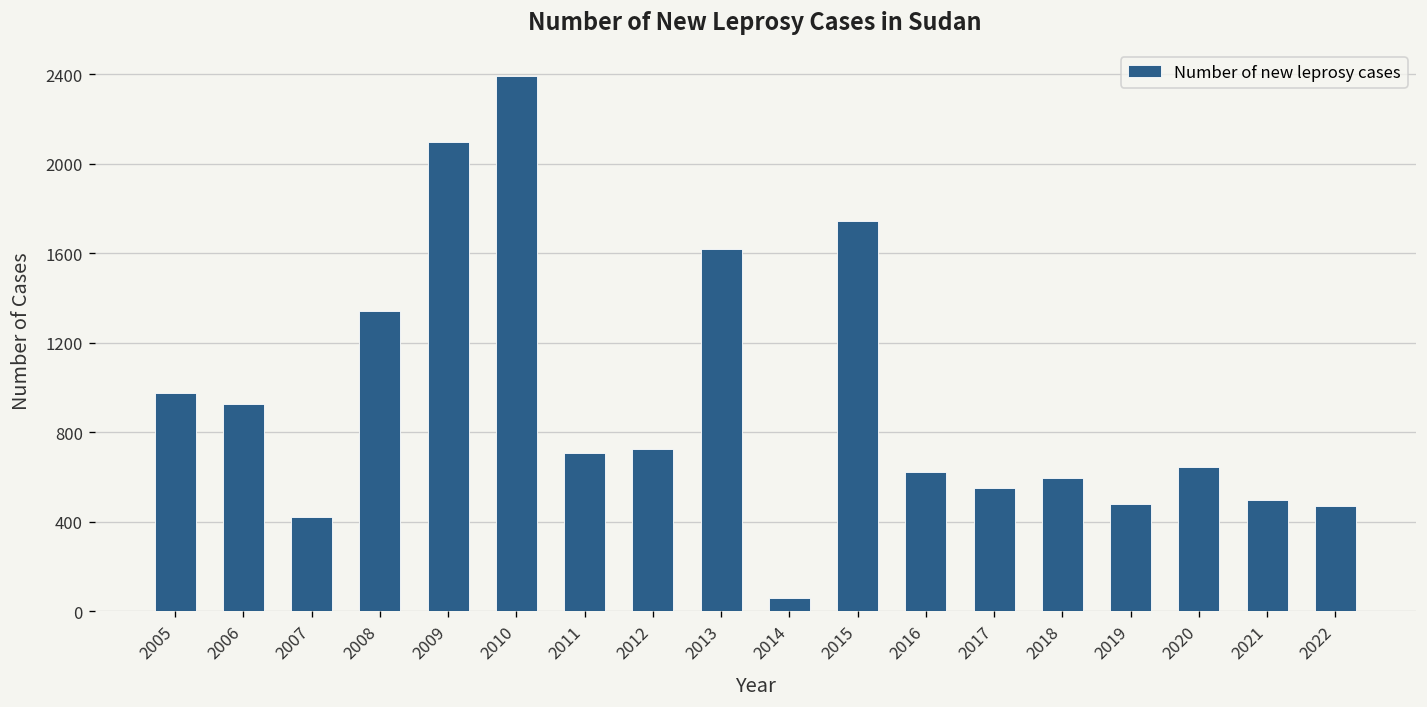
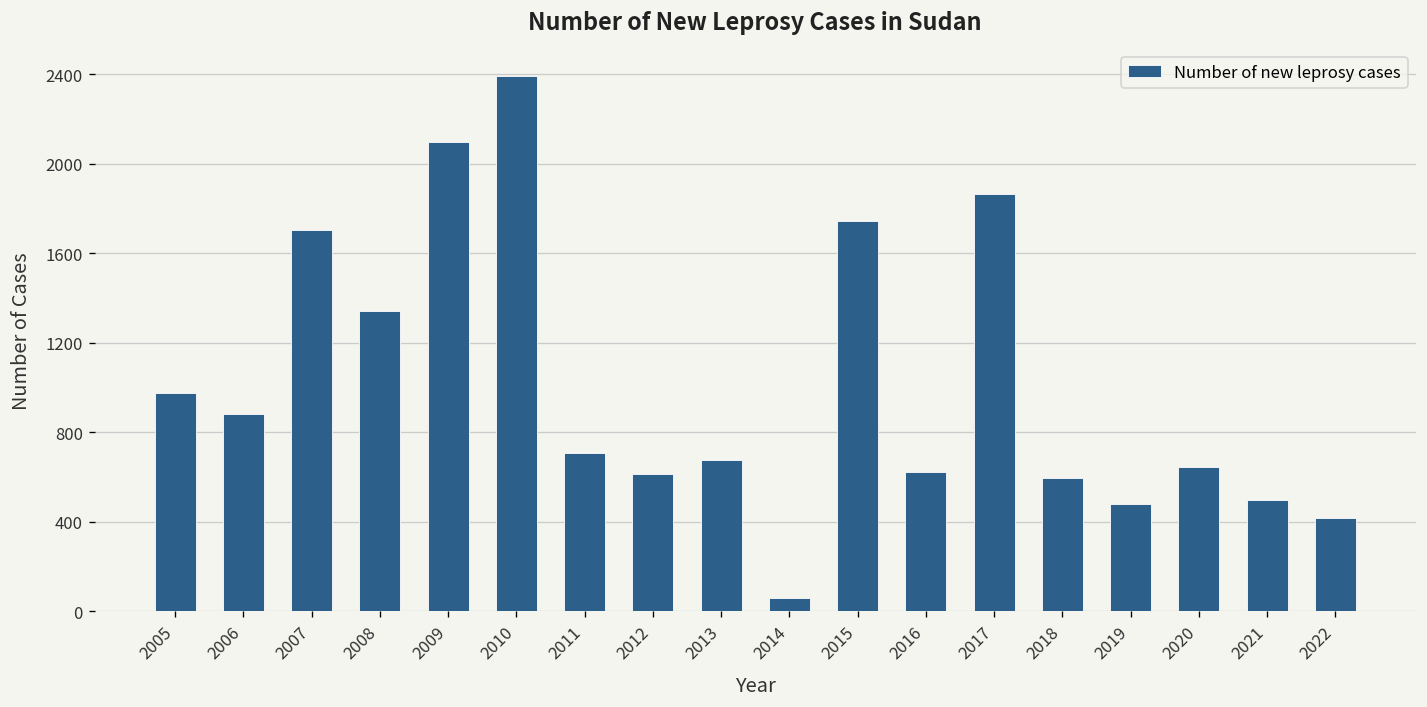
2006: 930 -> 880
2007: 420 -> 1710
2012: 730 -> 610
2013: 1620 -> 680
2017: 550 -> 1870
2022: 470 -> 420
